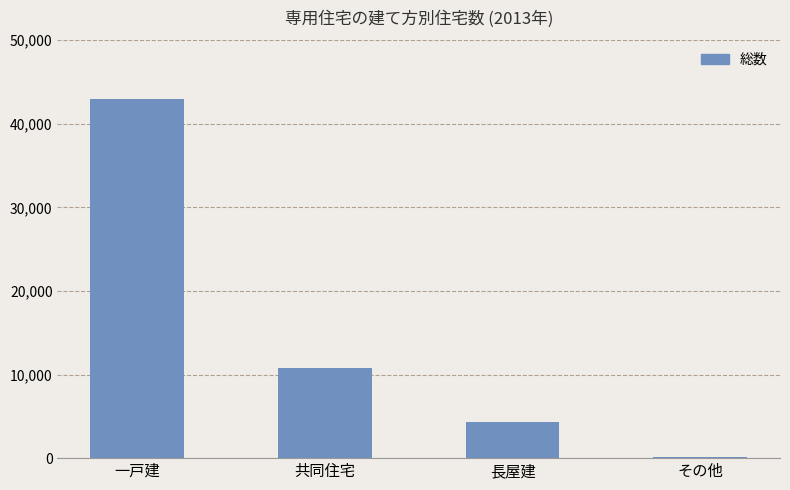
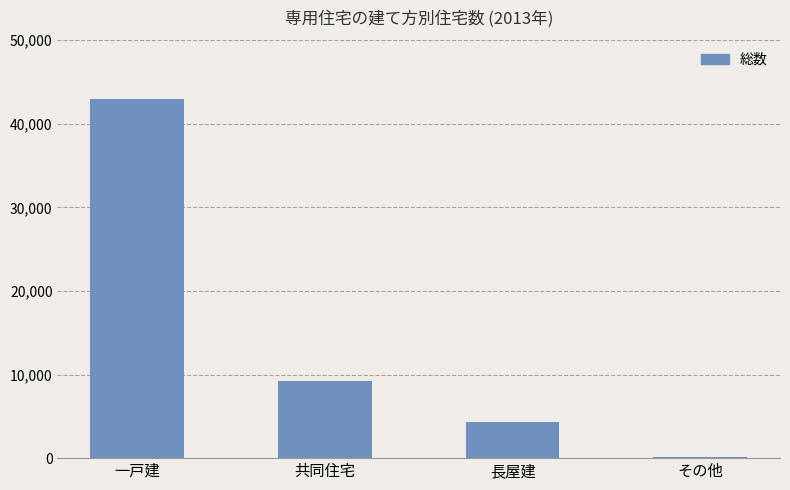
共同住宅: 11,000 -> 9,000
